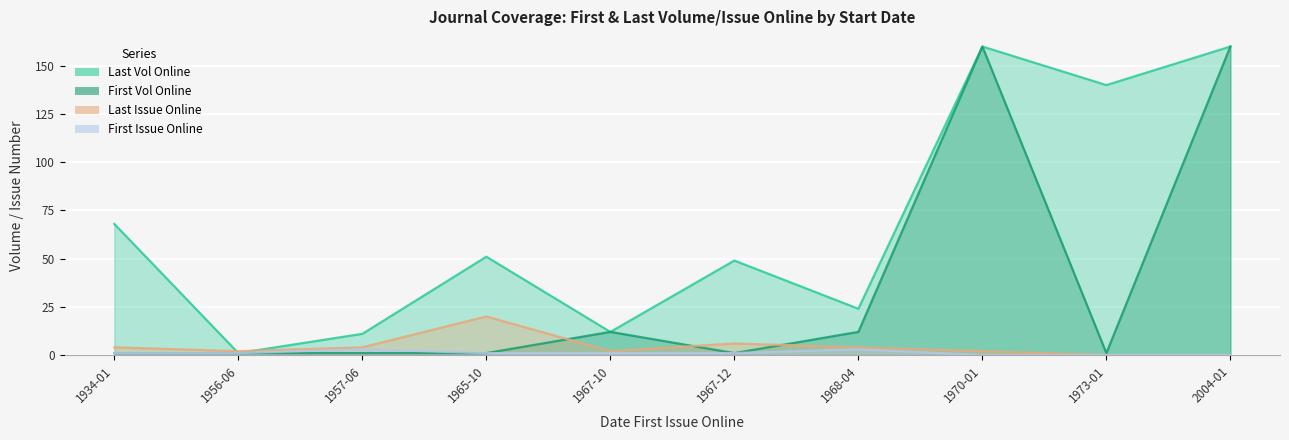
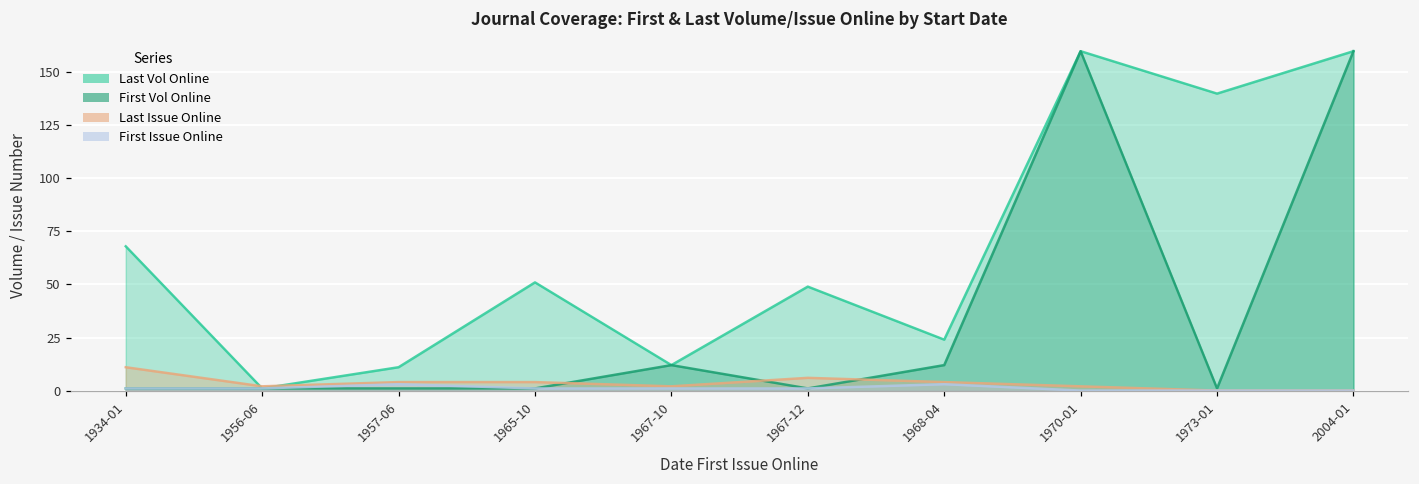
Last Issue Online, 1934-01: 4 -> 11
Last Issue Online, 1965-10: 20 -> 4
